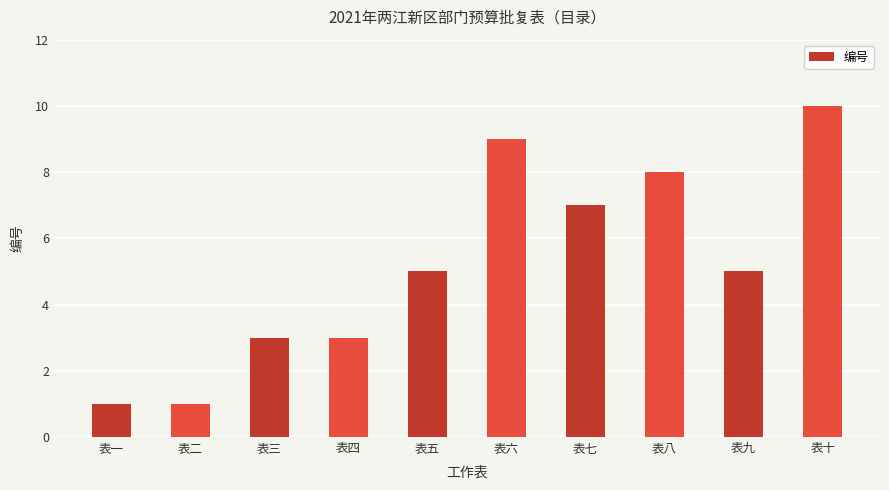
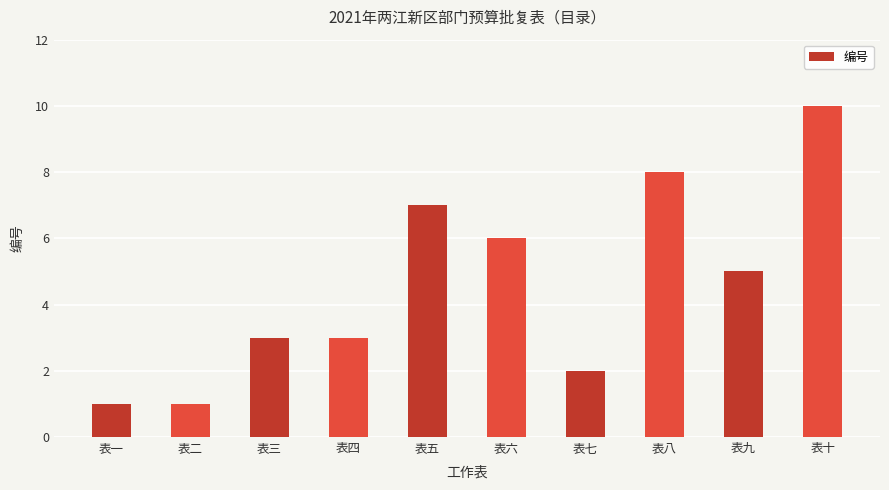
表五: 5 -> 7
表六: 9 -> 6
表七: 7 -> 2
